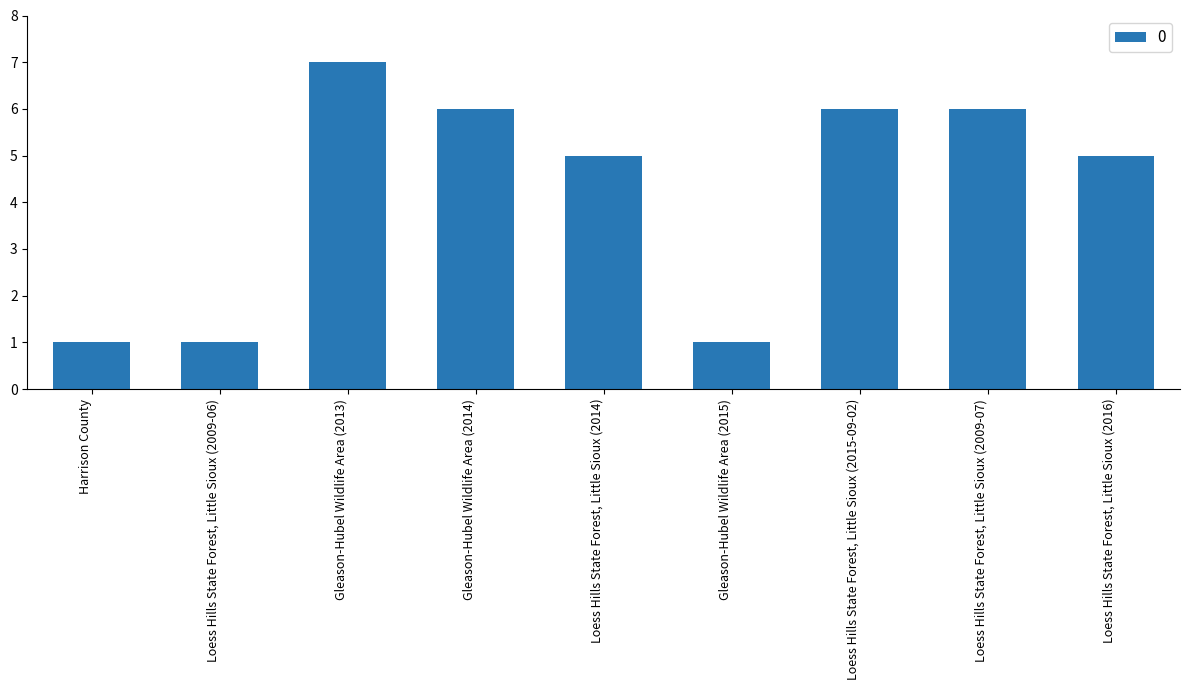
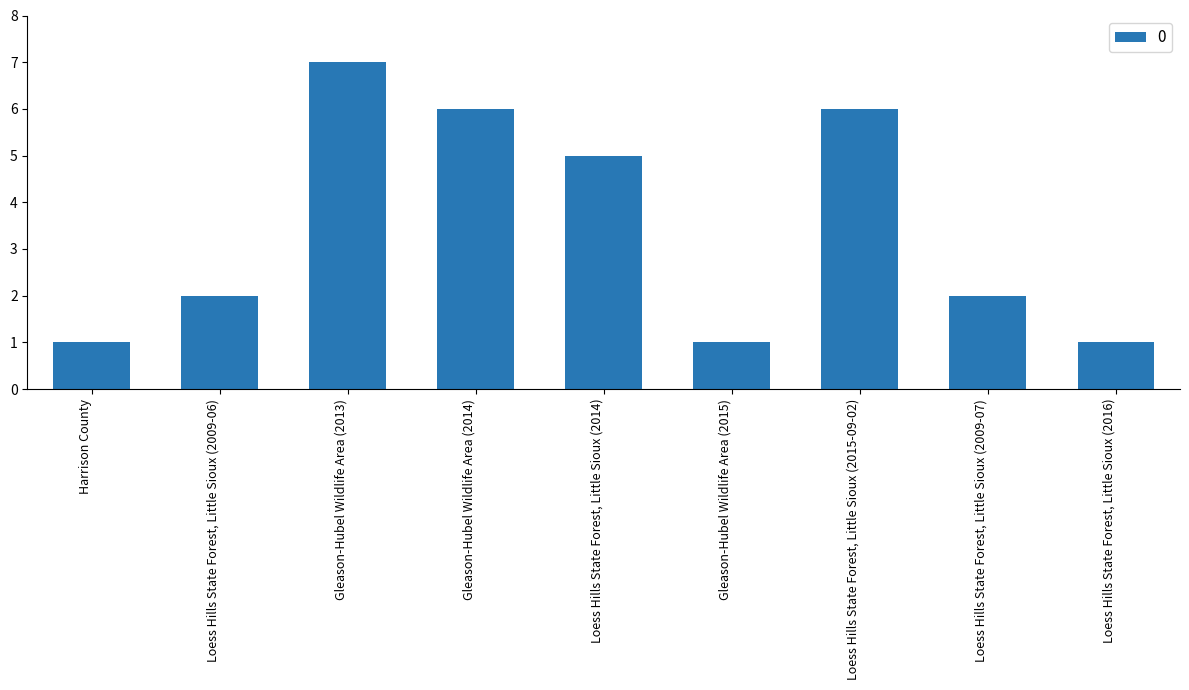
Loess Hills State Forest, Little Sioux (2009-06): 1 -> 2
Loess Hills State Forest, Little Sioux (2009-07): 6 -> 2
Loess Hills State Forest, Little Sioux (2016): 5 -> 1
